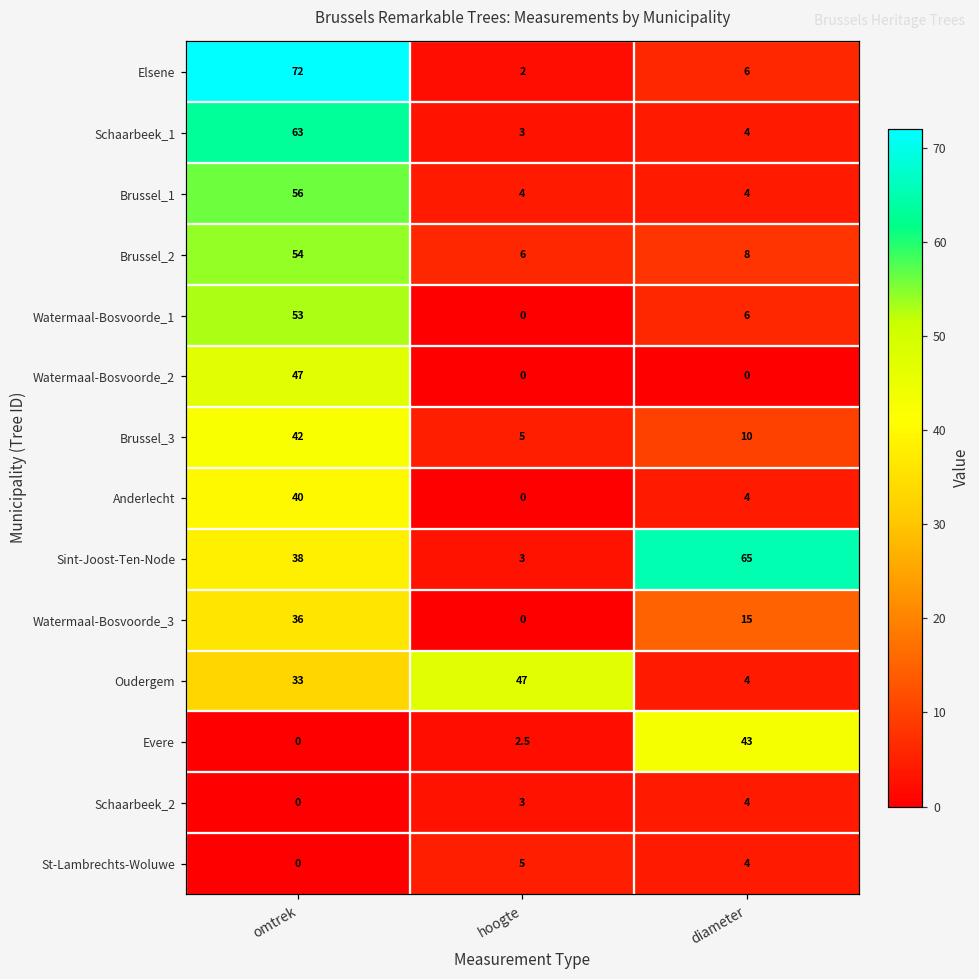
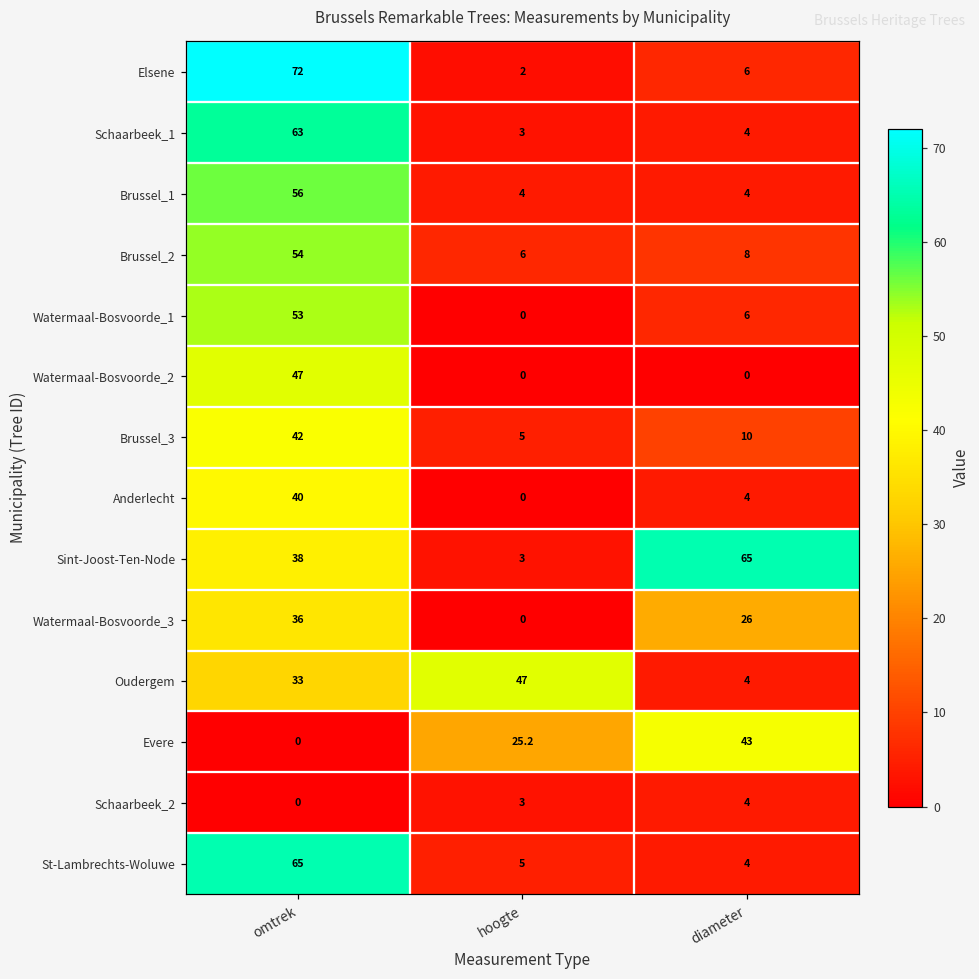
Watermaal-Bosvoorde_3, diameter: 15 -> 26
Evere, hoogte: 2.5 -> 25.2
St-Lambrechts-Woluwe, omtrek: 0 -> 65
